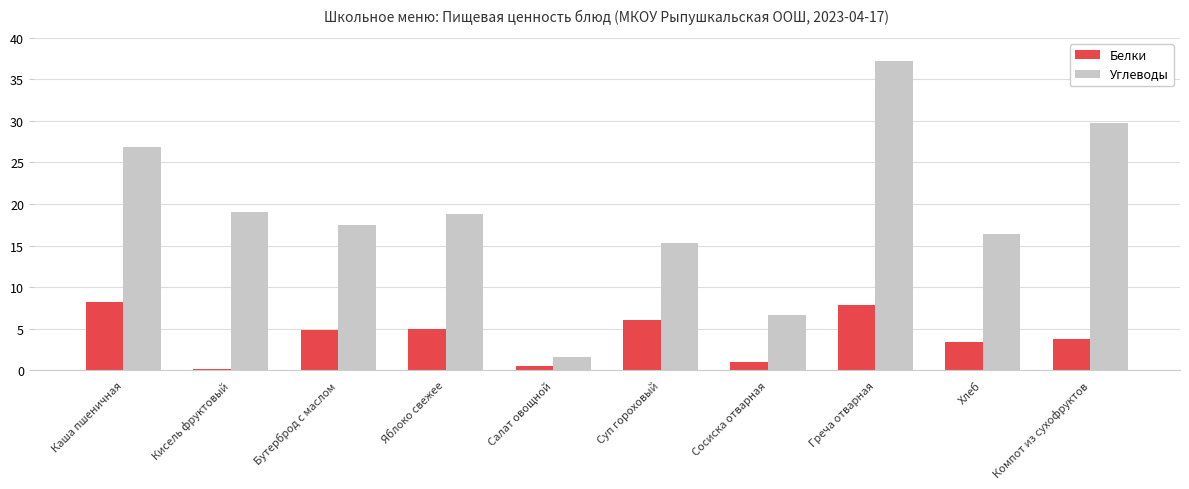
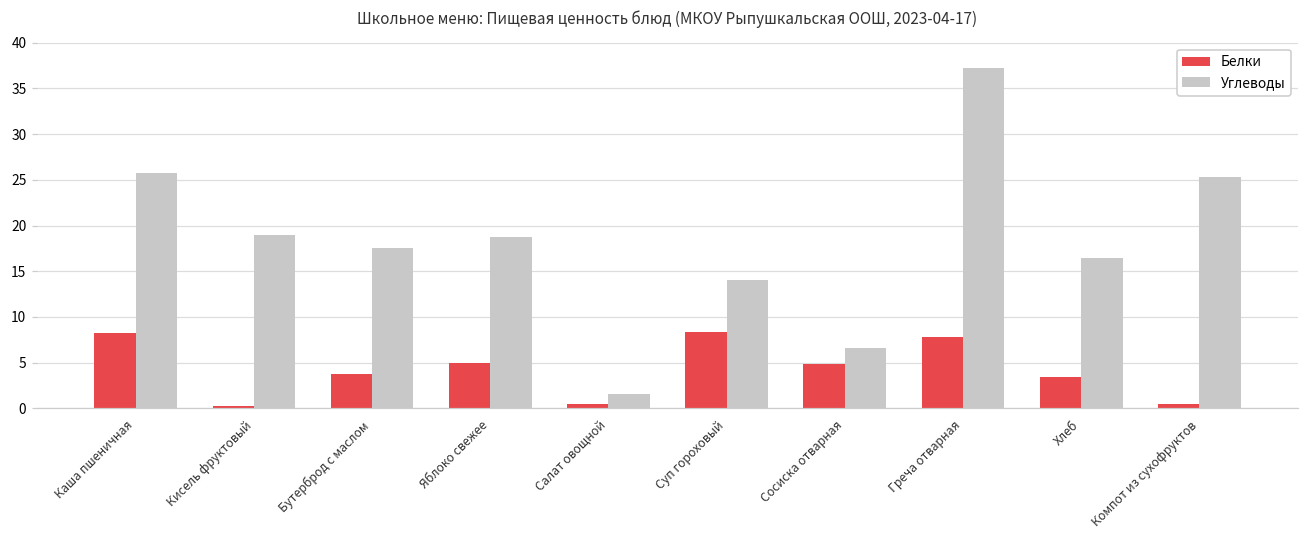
Углеводы, Каша пшеничная: 27 -> 26
Белки, Бутерброд с маслом: 5 -> 4
Белки, Суп гороховый: 6 -> 8
Углеводы, Суп гороховый: 15 -> 14
Белки, Сосиска отварная: 1 -> 5
Белки, Компот из сухофруктов: 4 -> 1
Углеводы, Компот из сухофруктов: 30 -> 25
